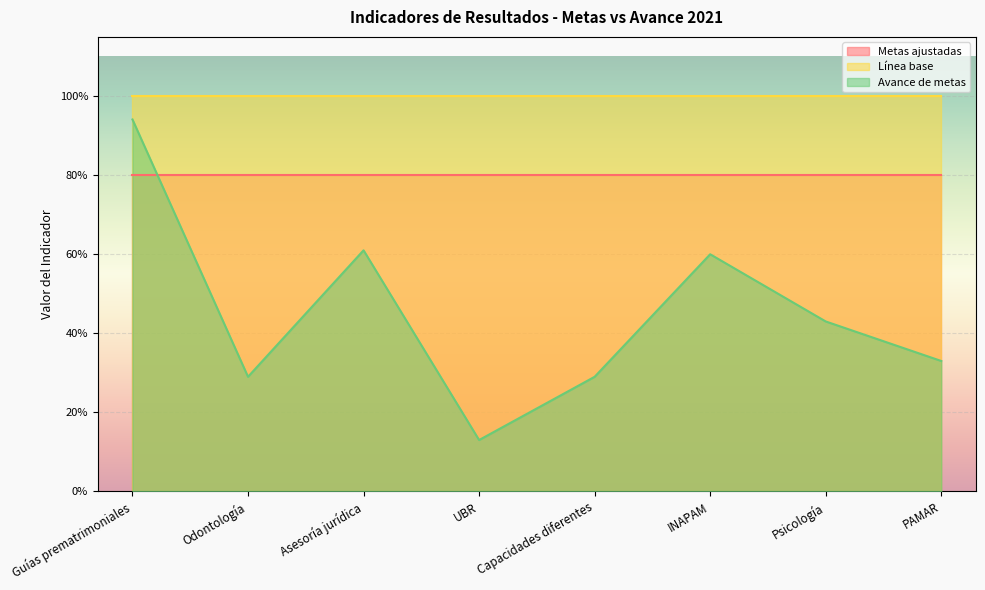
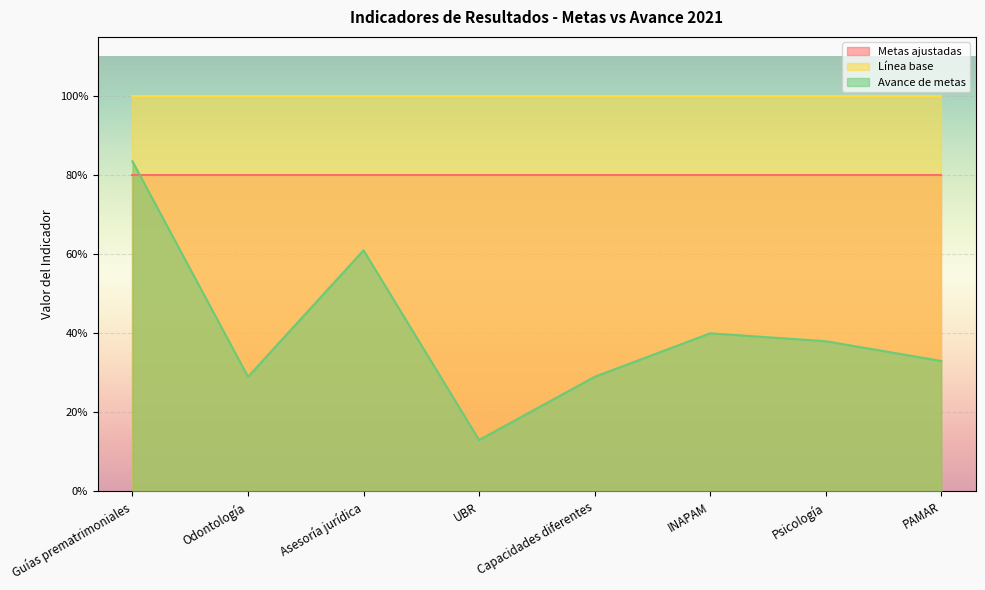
Avance de metas, Guías prematrimoniales: 94% -> 84%
Avance de metas, INAPAM: 60% -> 40%
Avance de metas, Psicología: 43% -> 38%
